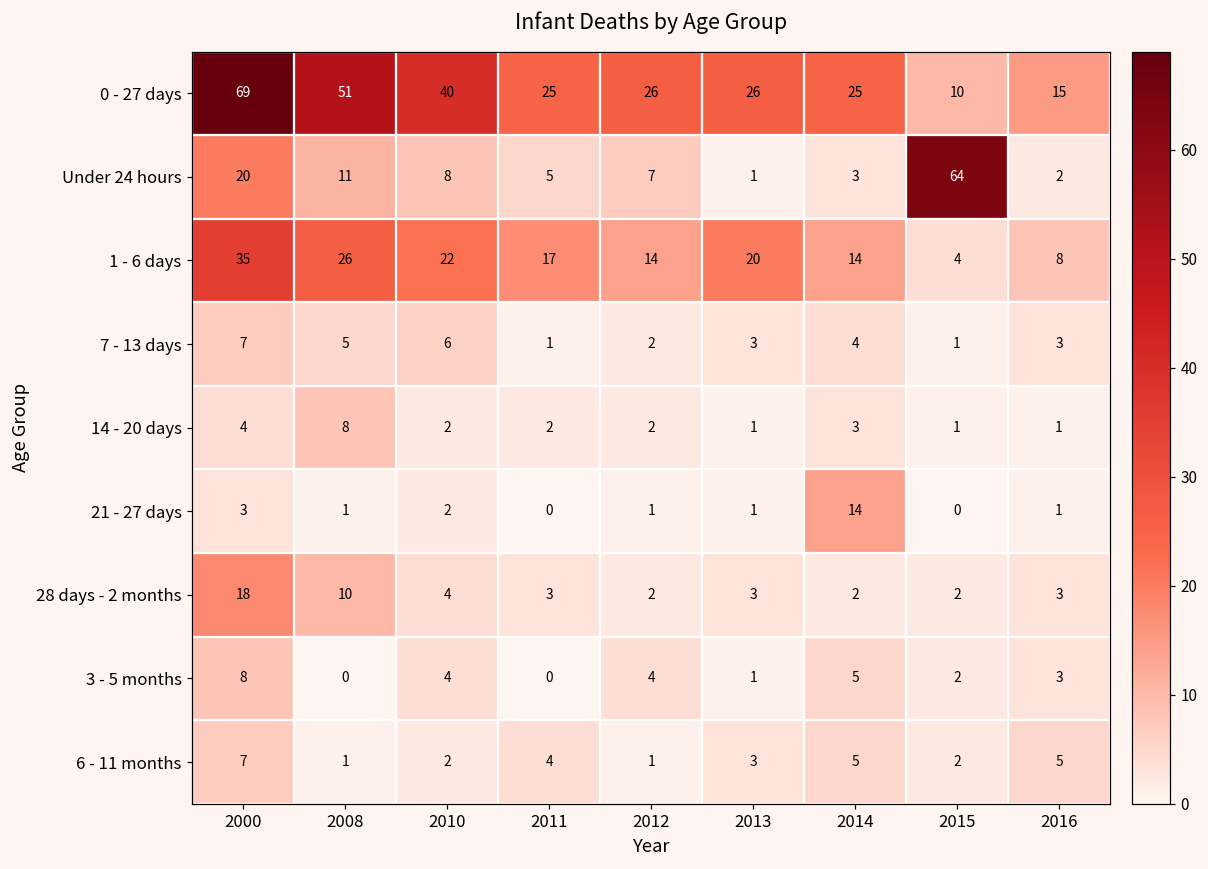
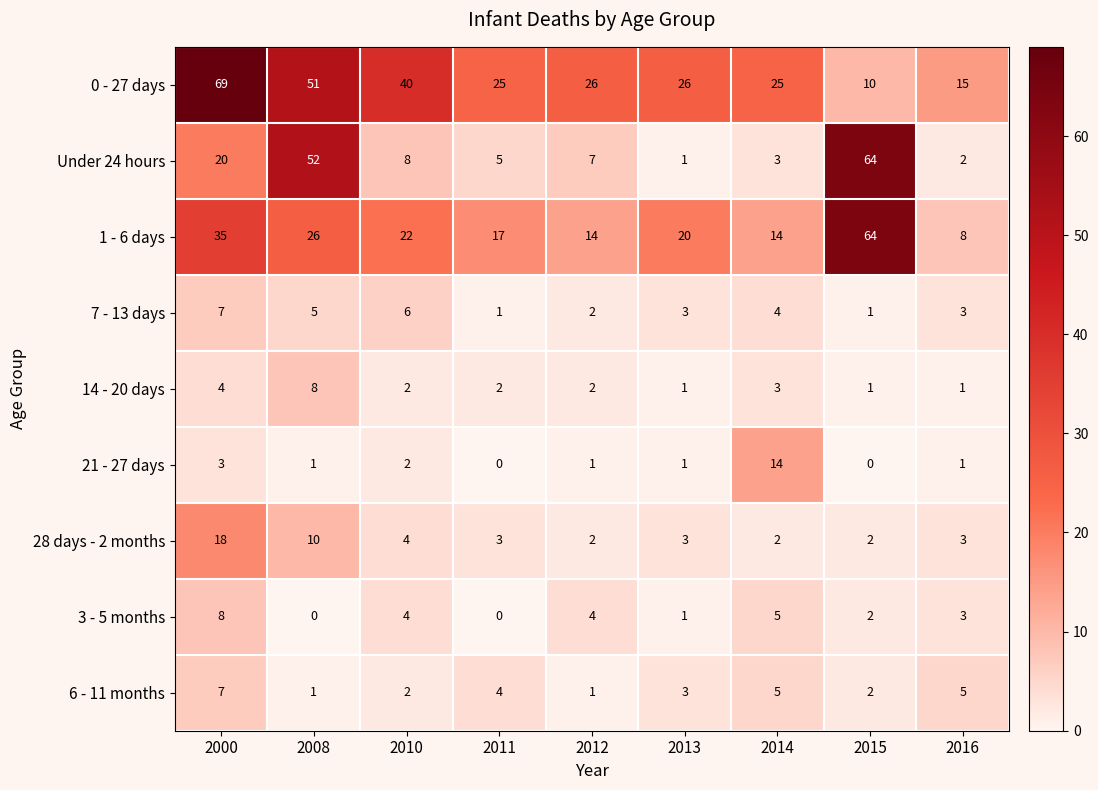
Under 24 hours, 2008: 11 -> 52
1 - 6 days, 2015: 4 -> 64
